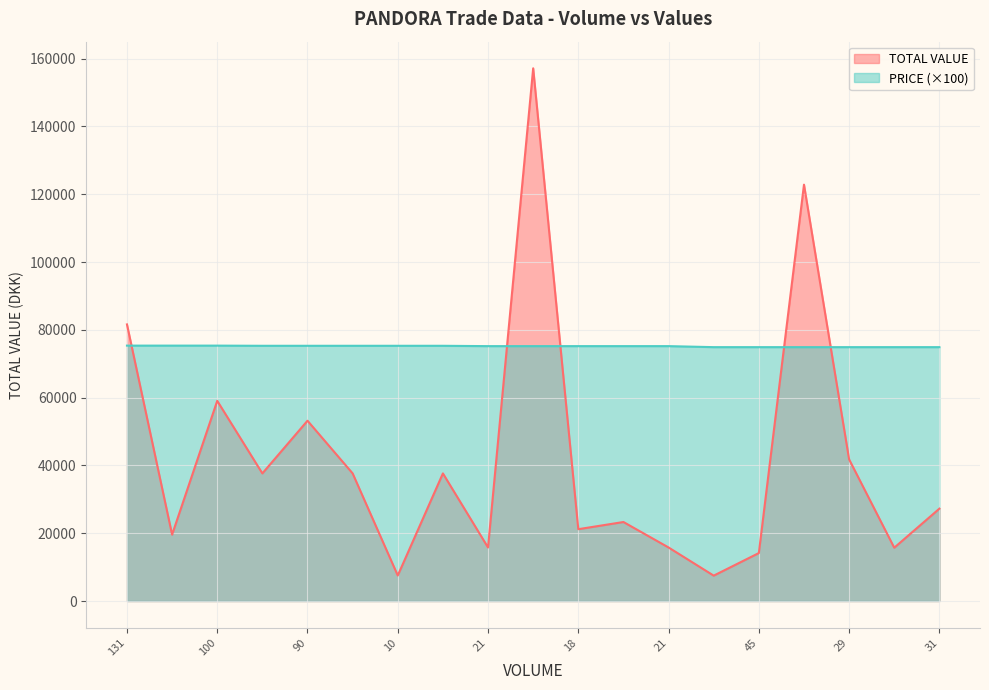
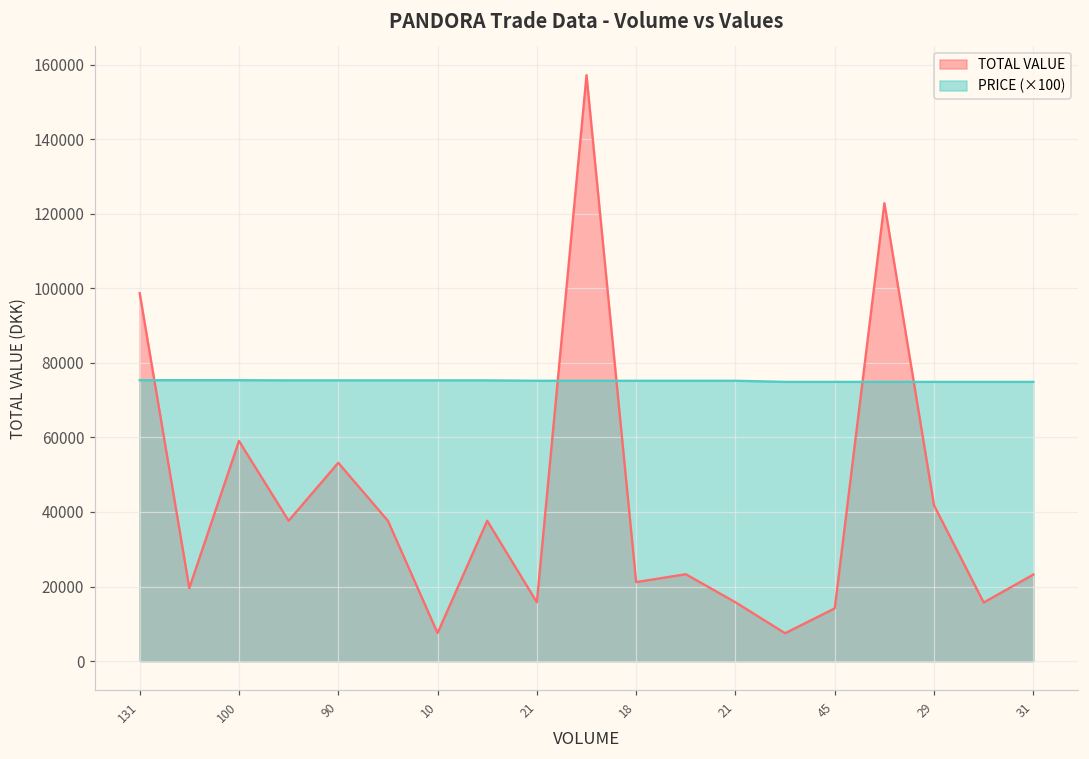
TOTAL VALUE, 131: 82000 -> 99000
TOTAL VALUE, 31: 27000 -> 23000
